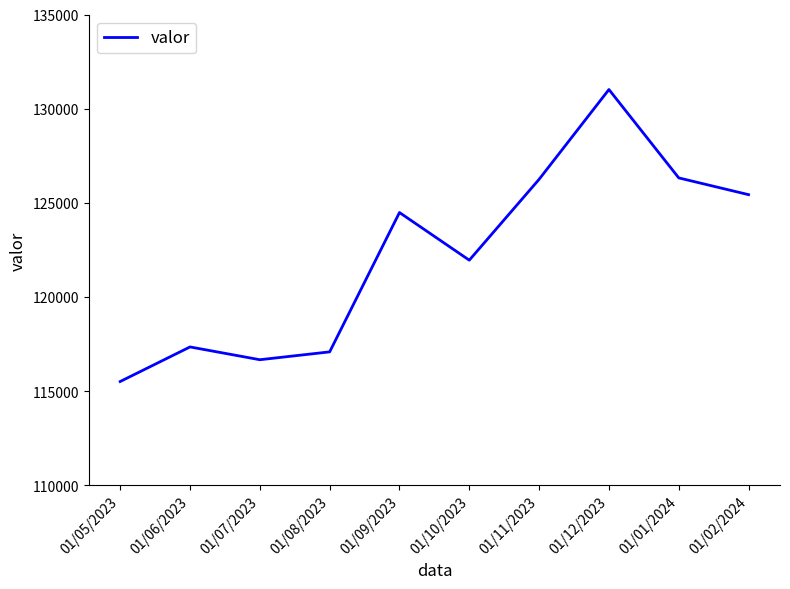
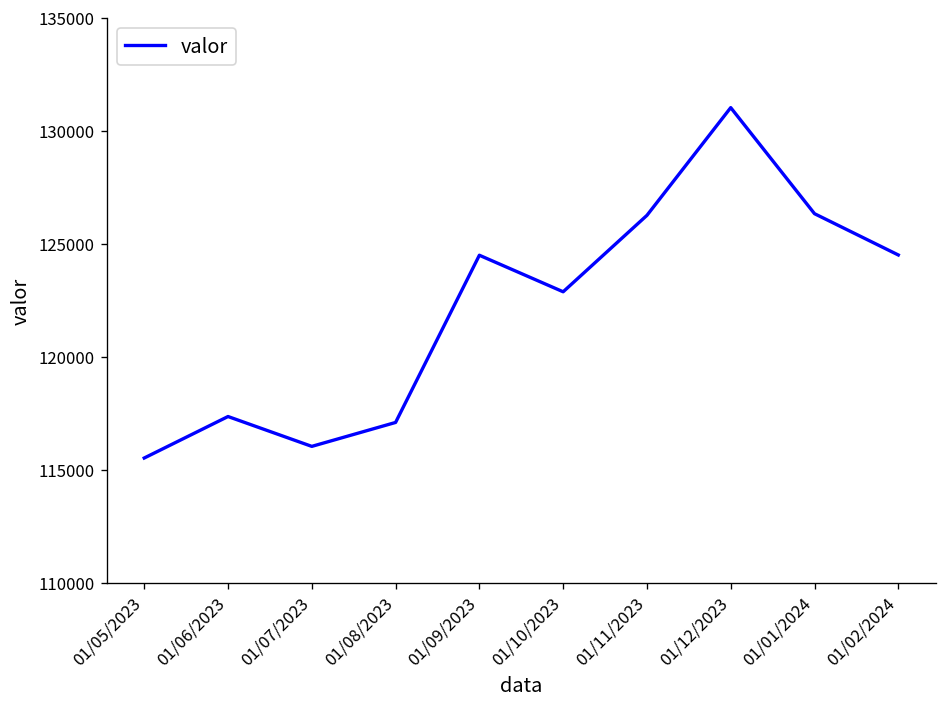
01/07/2023: 116700 -> 116000
01/10/2023: 122000 -> 122900
01/02/2024: 125400 -> 124500
